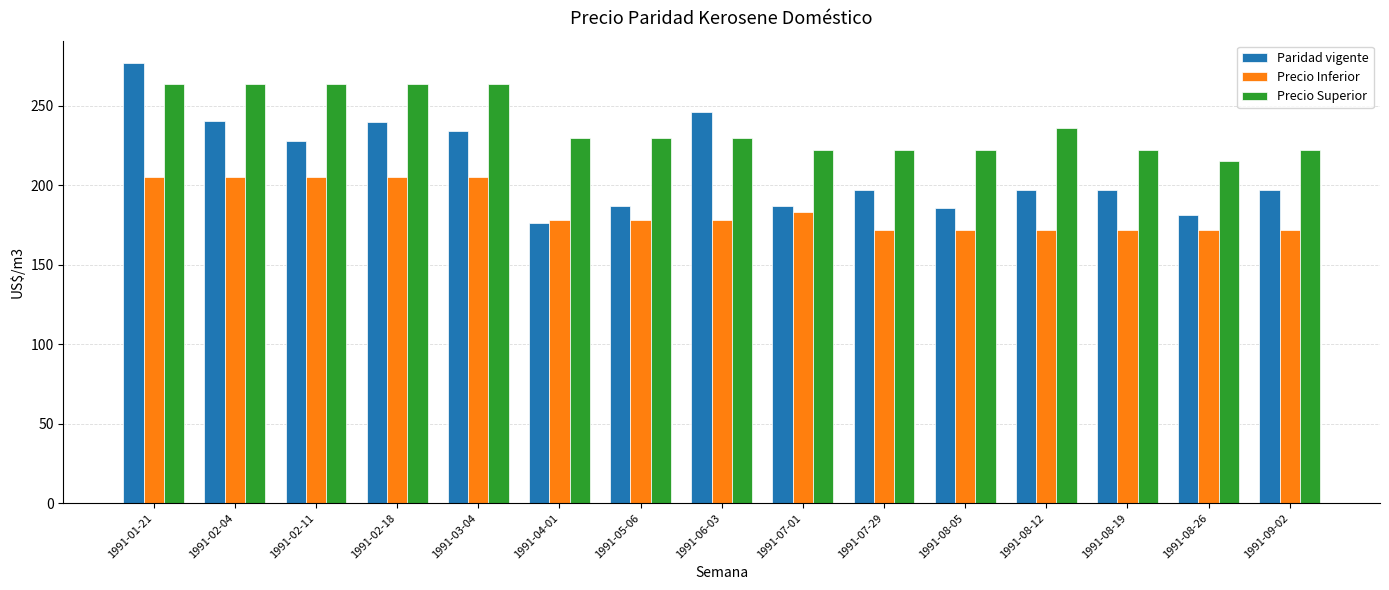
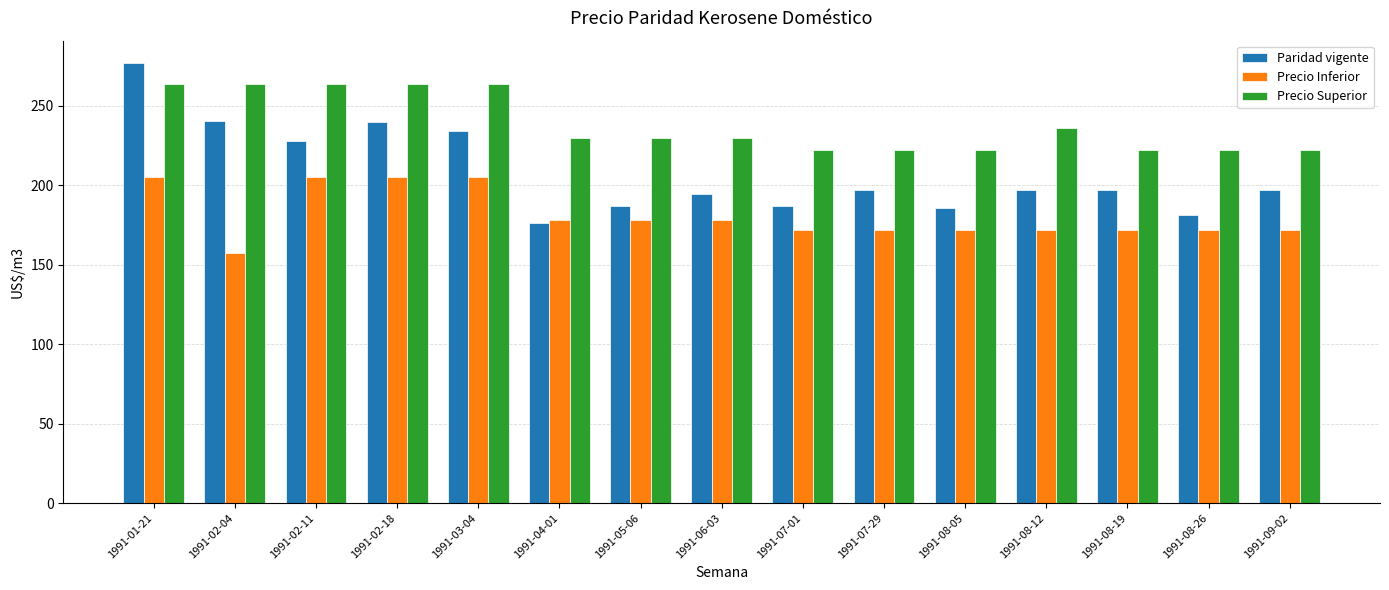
Precio Inferior, 1991-02-04: 205 -> 158
Paridad vigente, 1991-06-03: 246 -> 195
Precio Inferior, 1991-07-01: 183 -> 172
Precio Superior, 1991-08-26: 215 -> 222
